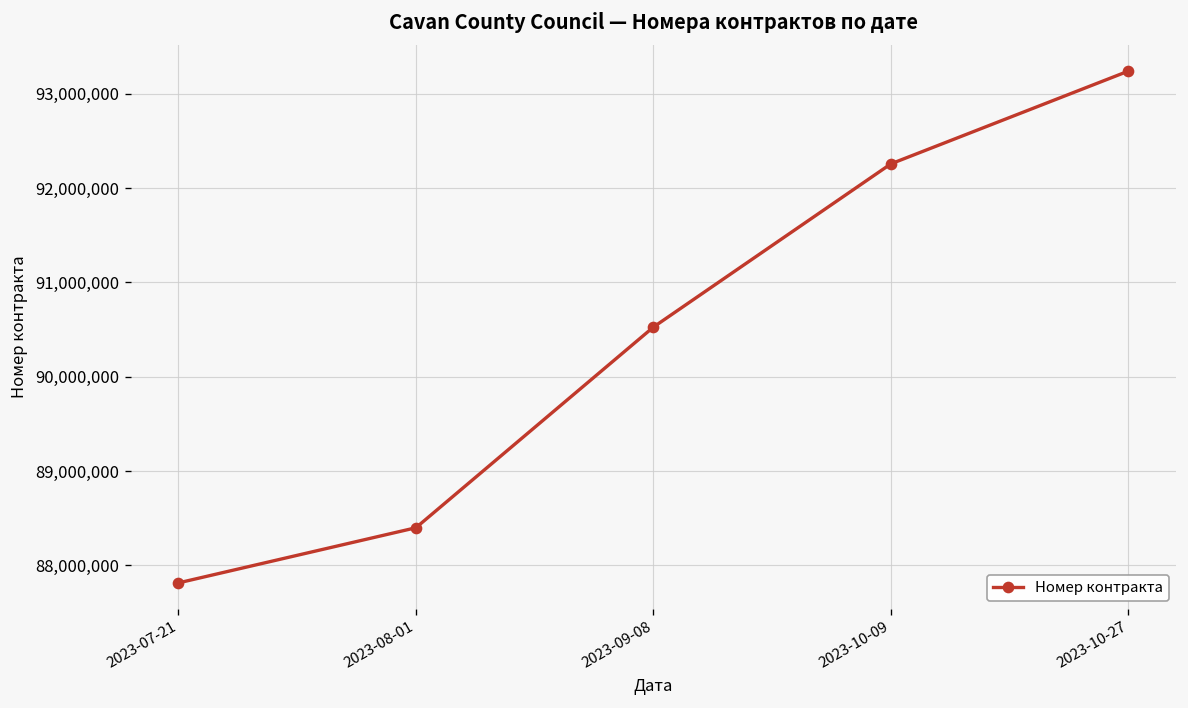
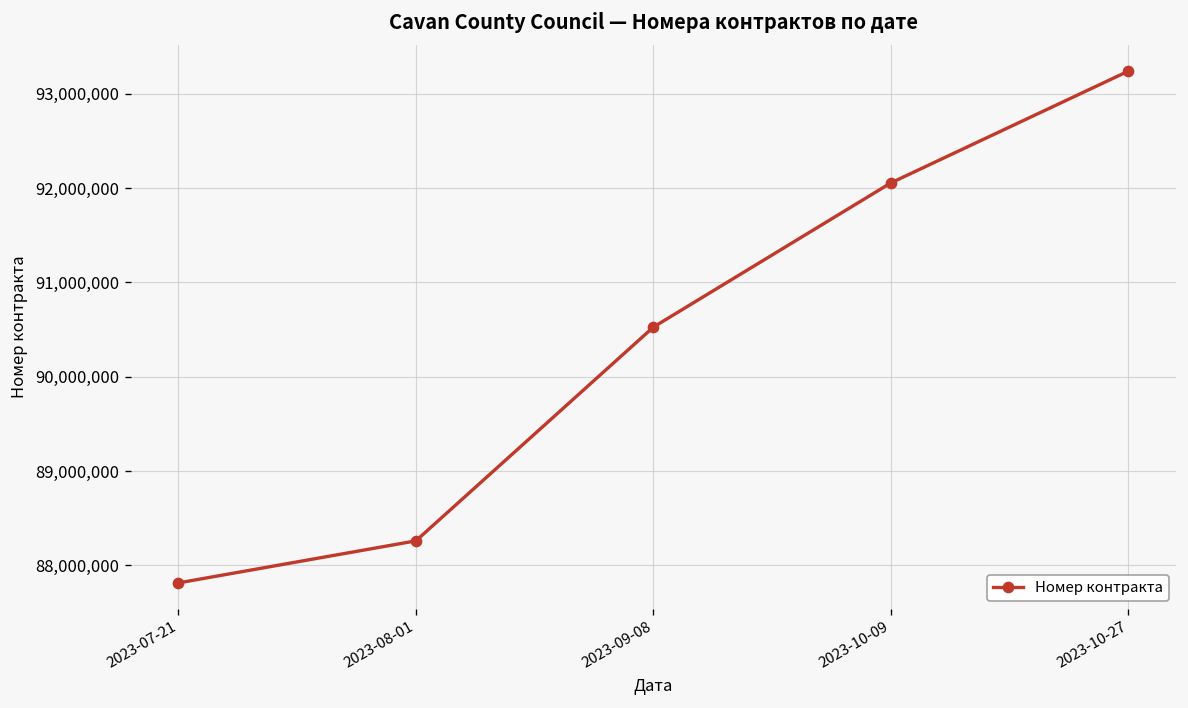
2023-08-01: 88,400,000 -> 88,300,000
2023-10-09: 92,300,000 -> 92,100,000
